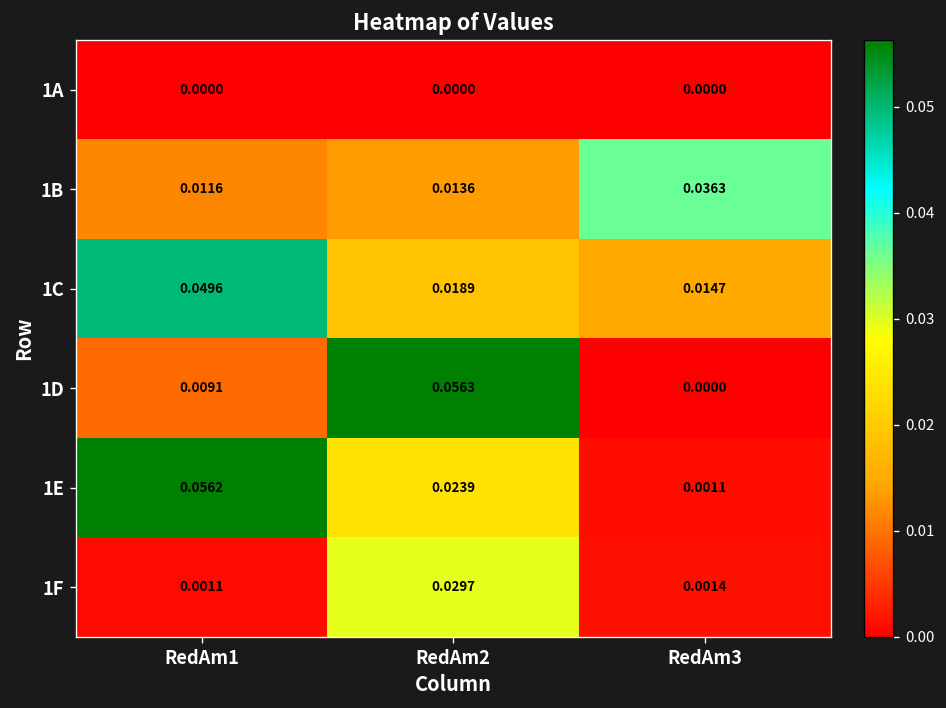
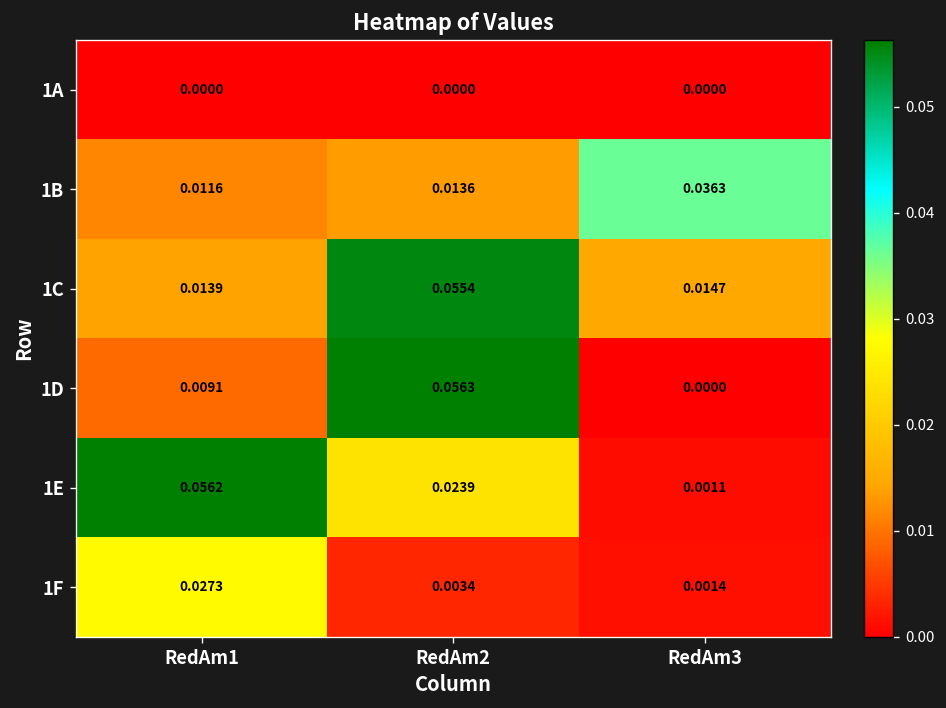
1C, RedAm1: 0.0496 -> 0.0139
1C, RedAm2: 0.0189 -> 0.0554
1F, RedAm1: 0.0011 -> 0.0273
1F, RedAm2: 0.0297 -> 0.0034
